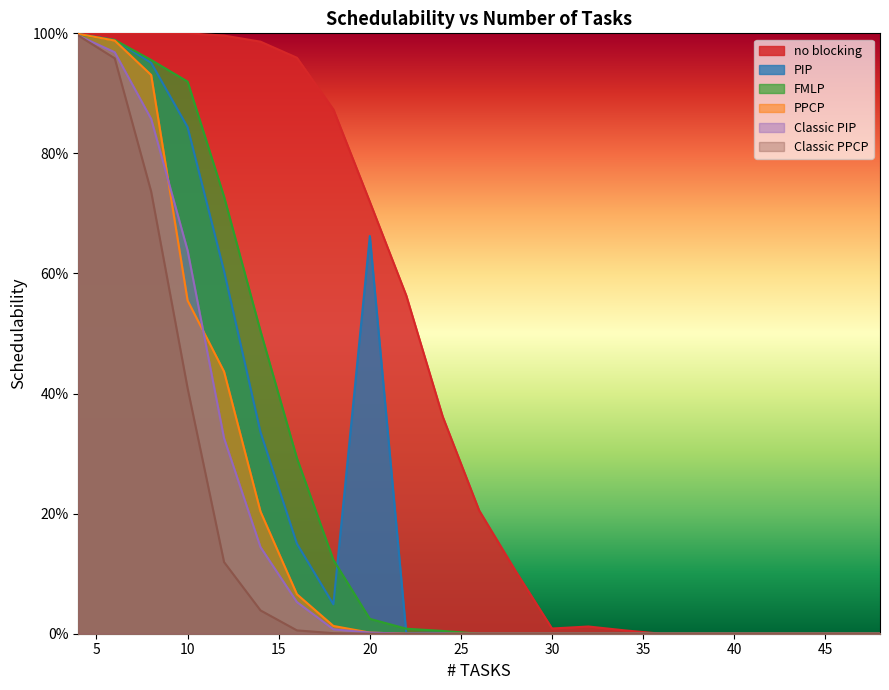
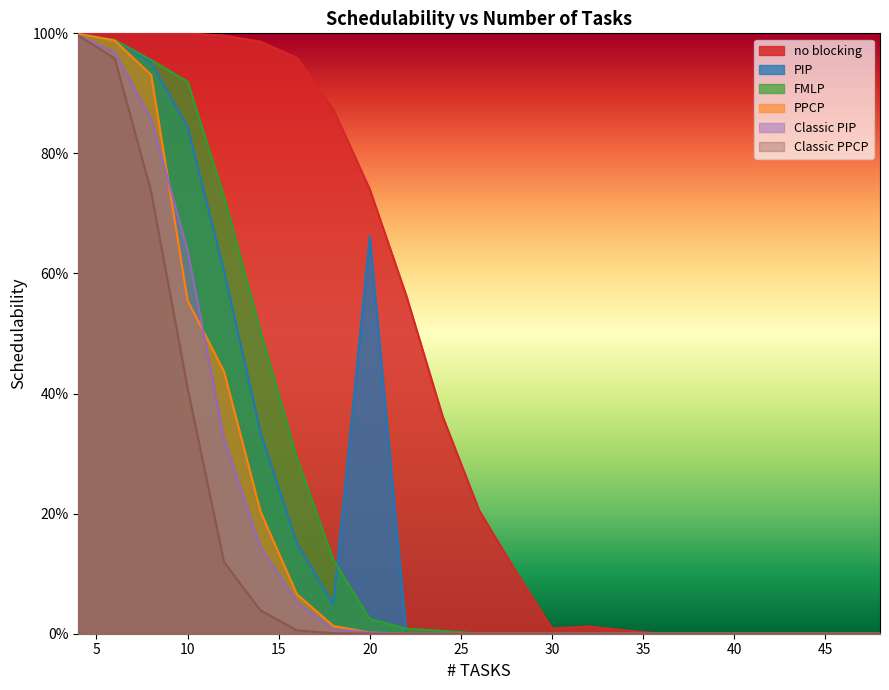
no blocking, 20: 72% -> 74%
